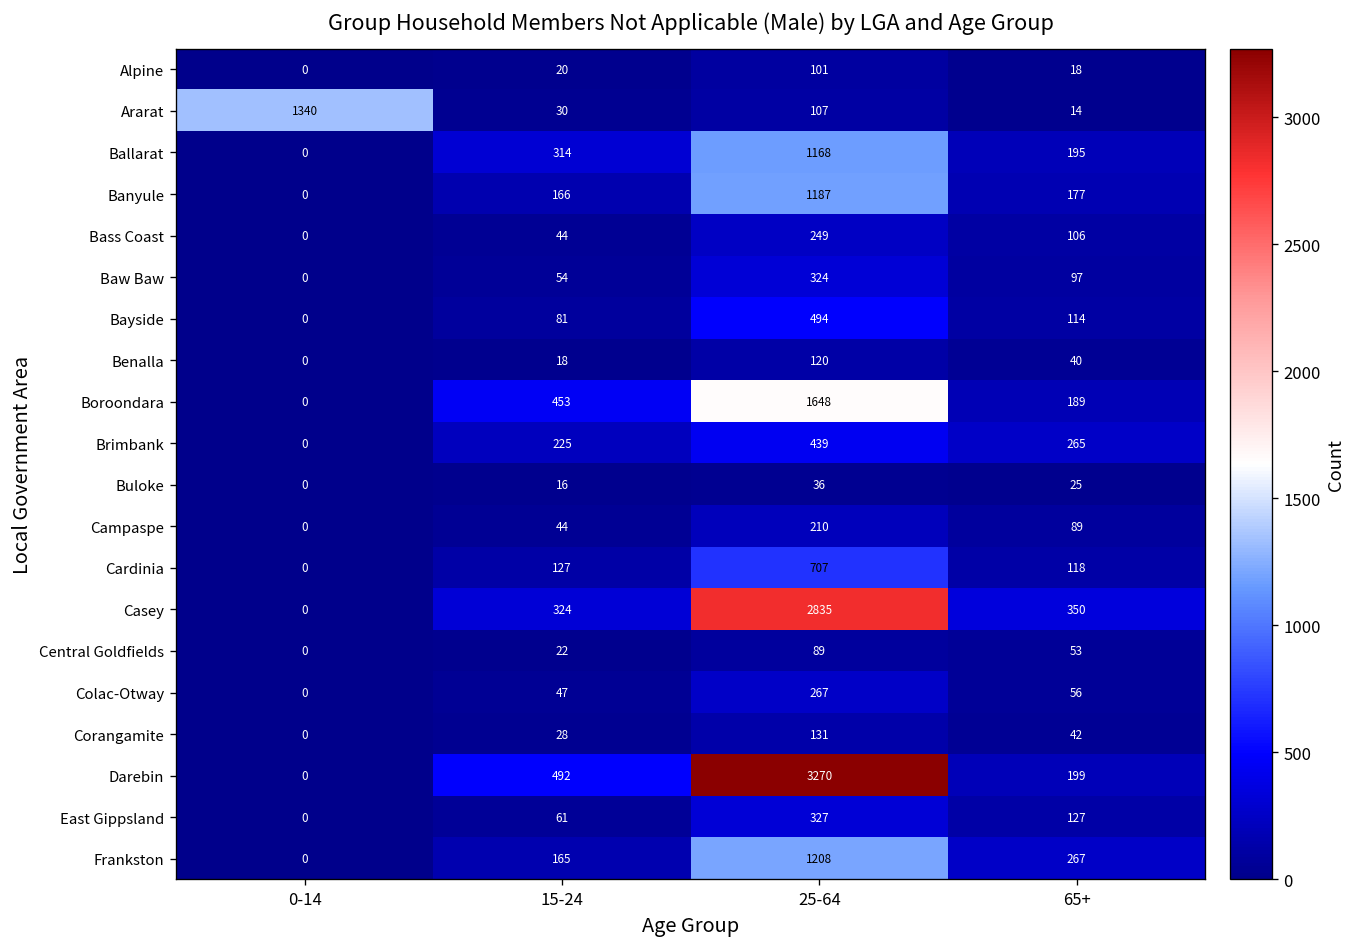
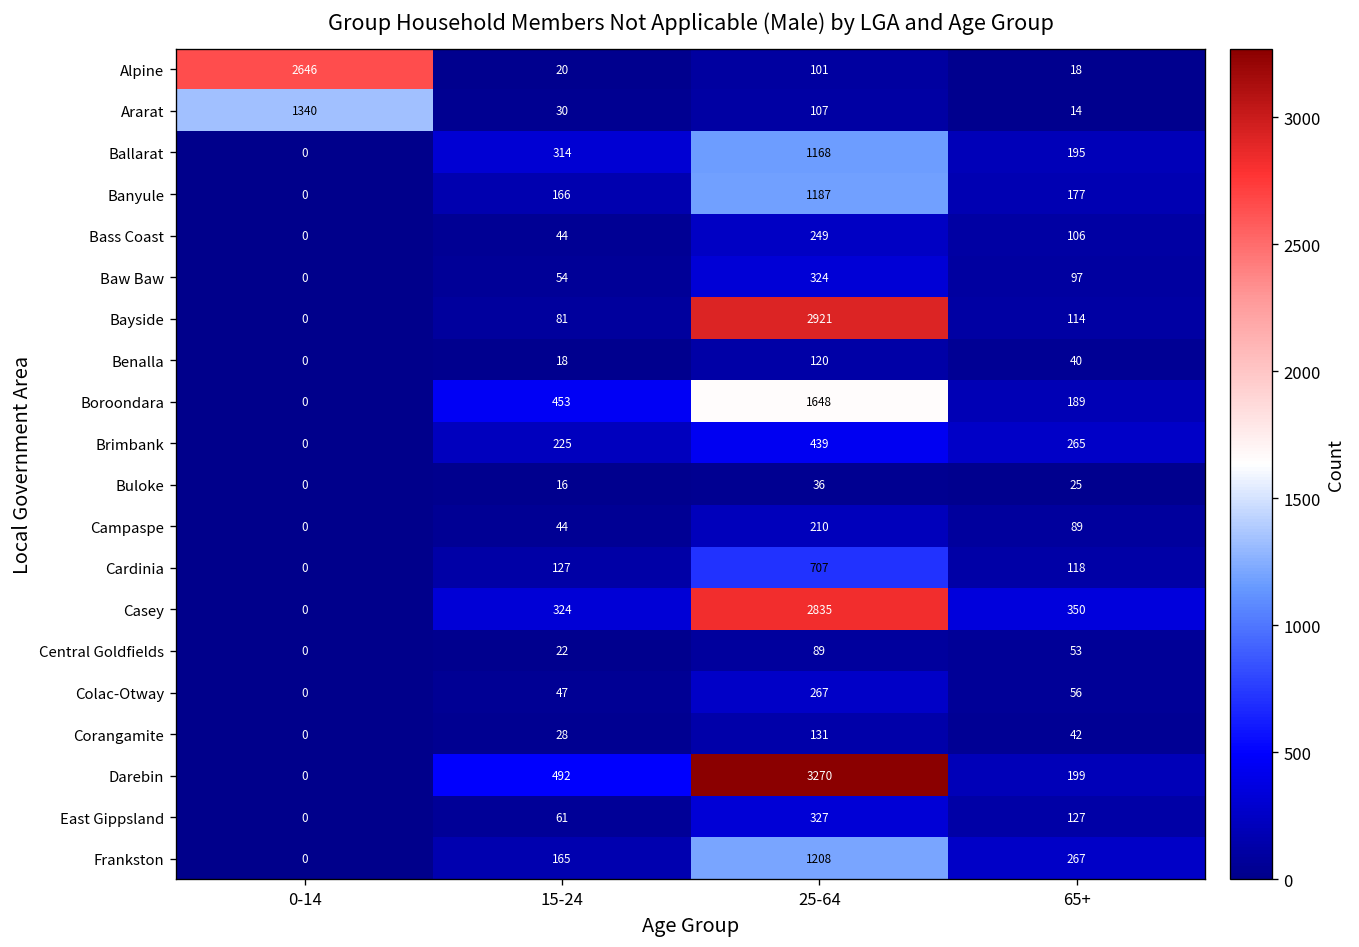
Alpine, 0-14: 0 -> 2646
Bayside, 25-64: 494 -> 2921
